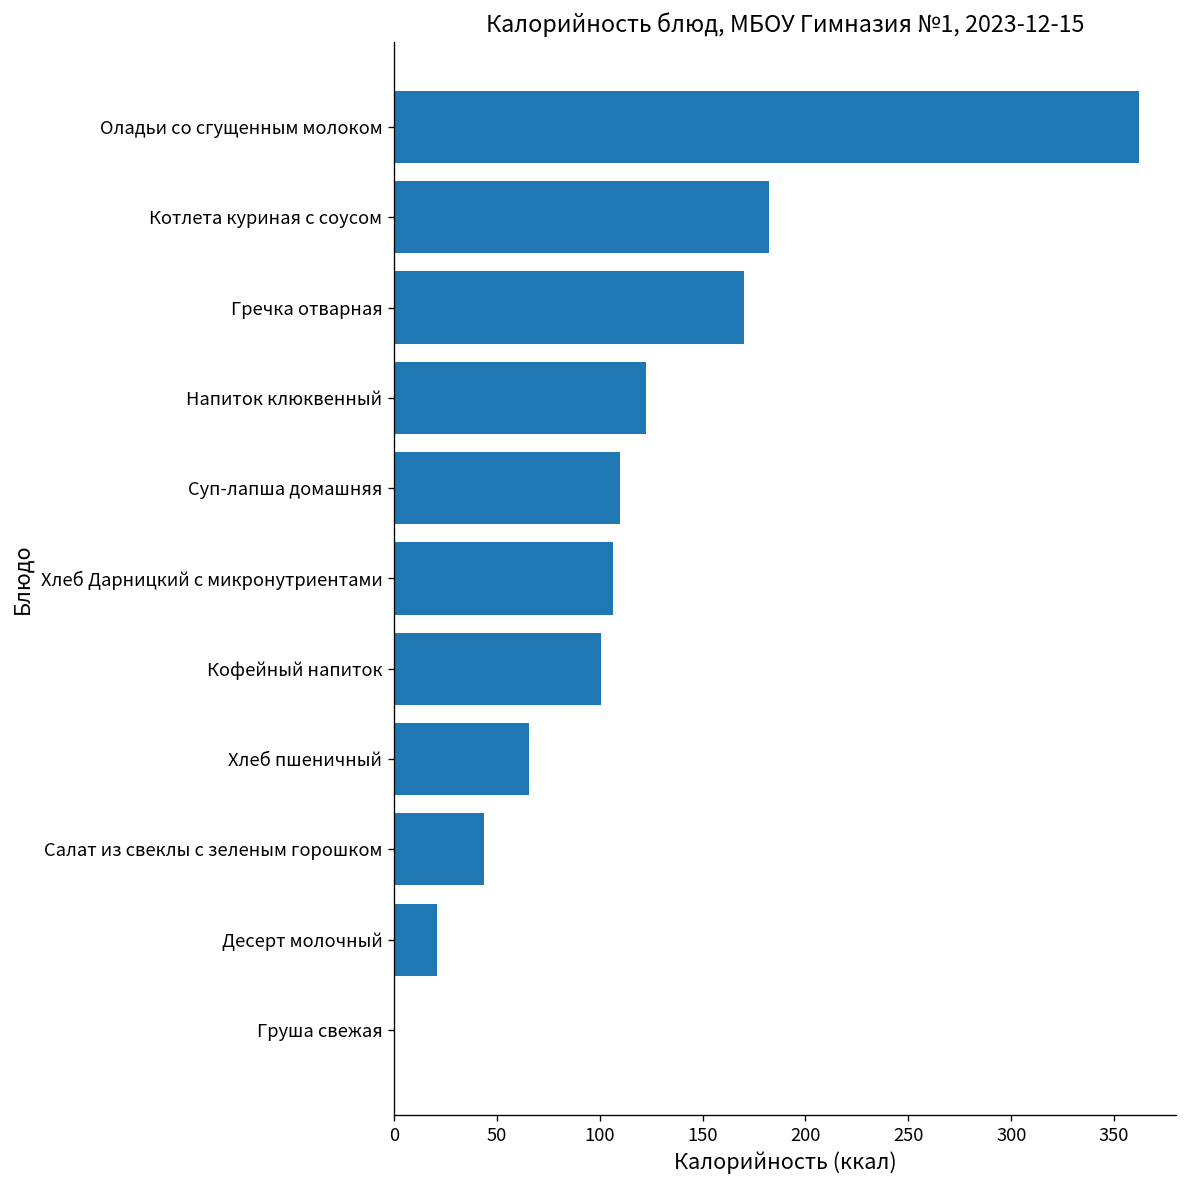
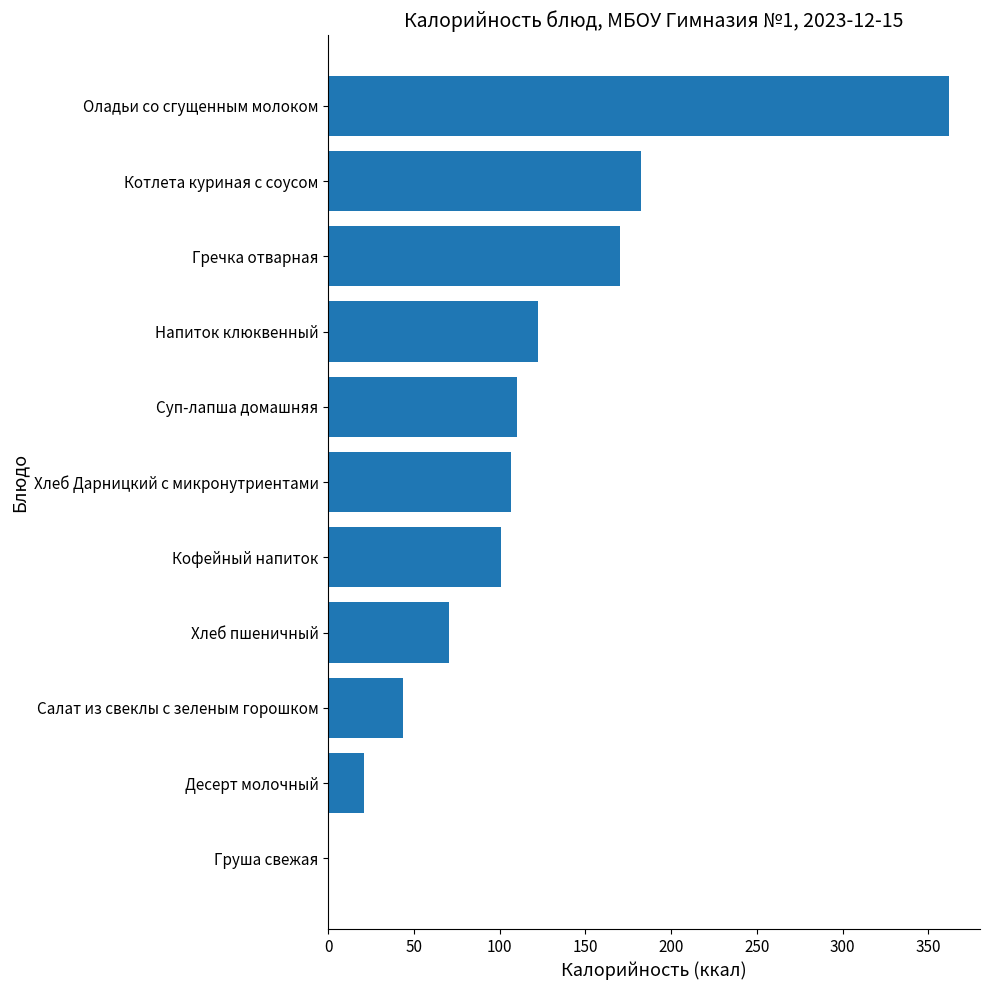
Хлеб пшеничный: 66 -> 71
